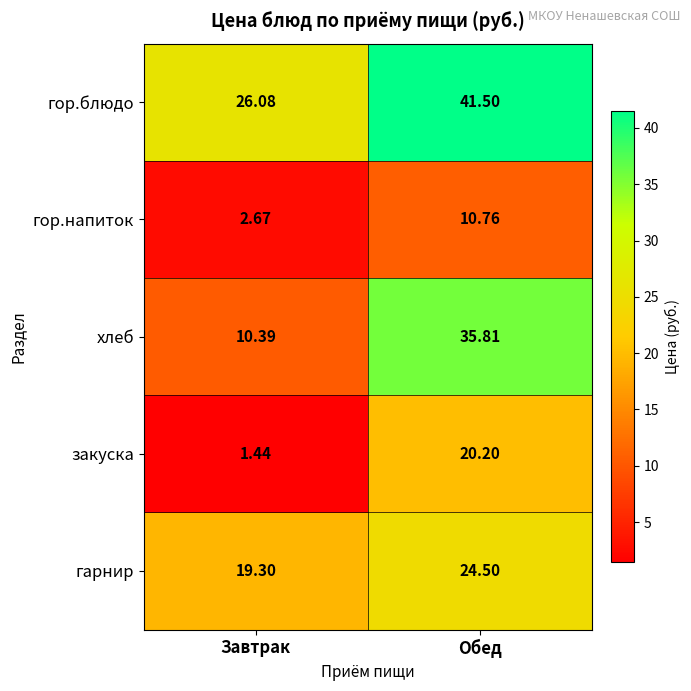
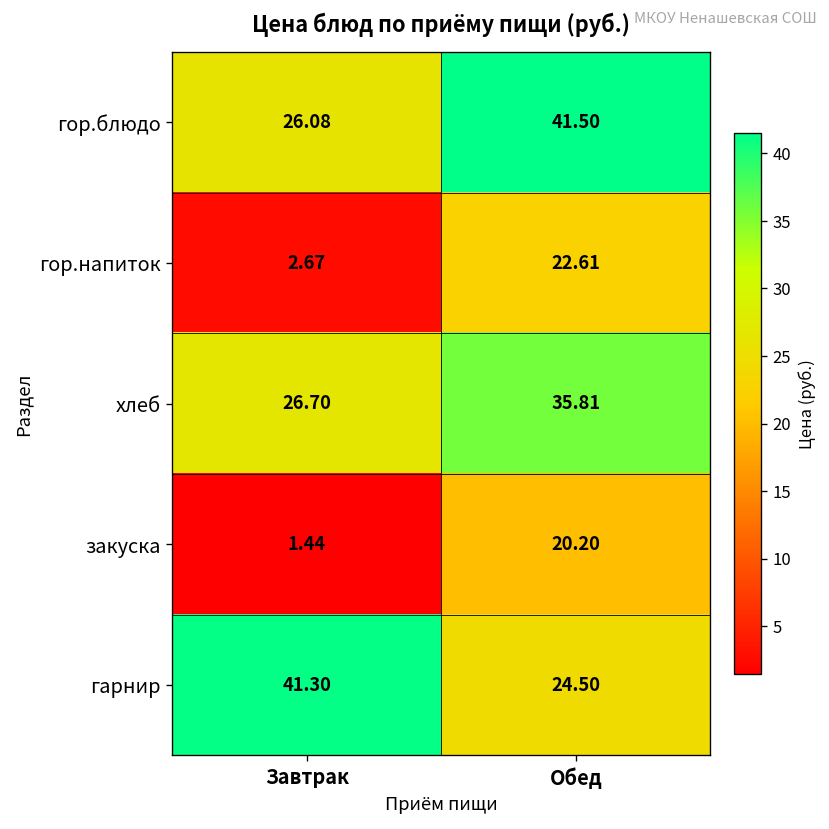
гор.напиток, Обед: 10.76 -> 22.61
хлеб, Завтрак: 10.39 -> 26.70
гарнир, Завтрак: 19.30 -> 41.30
